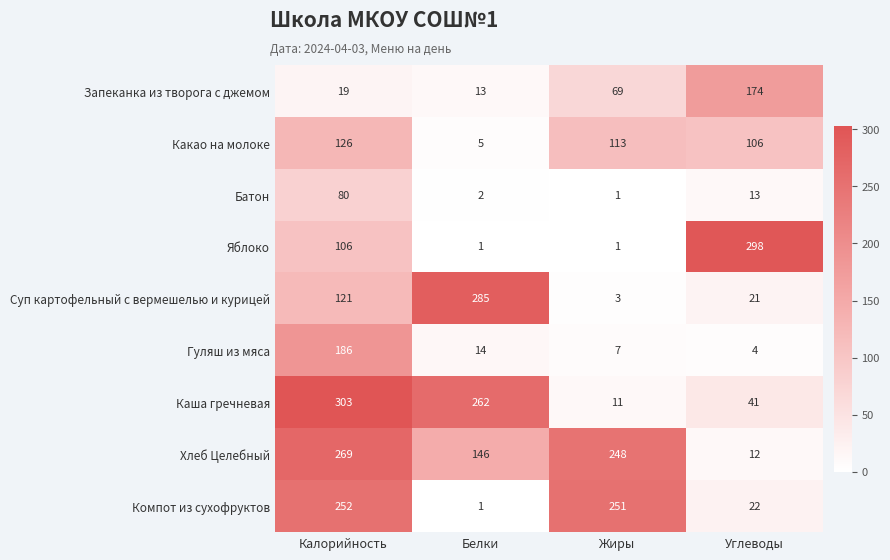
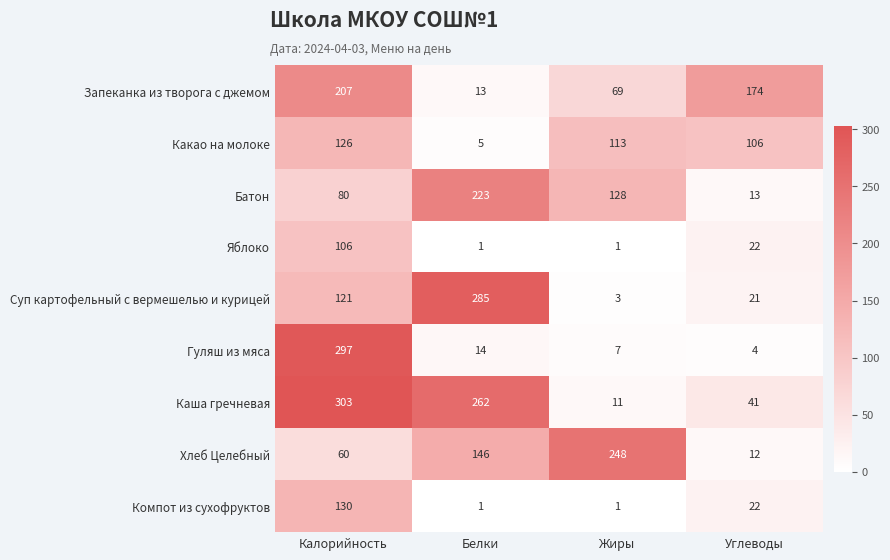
Запеканка из творога с джемом, Калорийность: 19 -> 207
Батон, Белки: 2 -> 223
Батон, Жиры: 1 -> 128
Яблоко, Углеводы: 298 -> 22
Гуляш из мяса, Калорийность: 186 -> 297
Хлеб Целебный, Калорийность: 269 -> 60
Компот из сухофруктов, Калорийность: 252 -> 130
Компот из сухофруктов, Жиры: 251 -> 1
